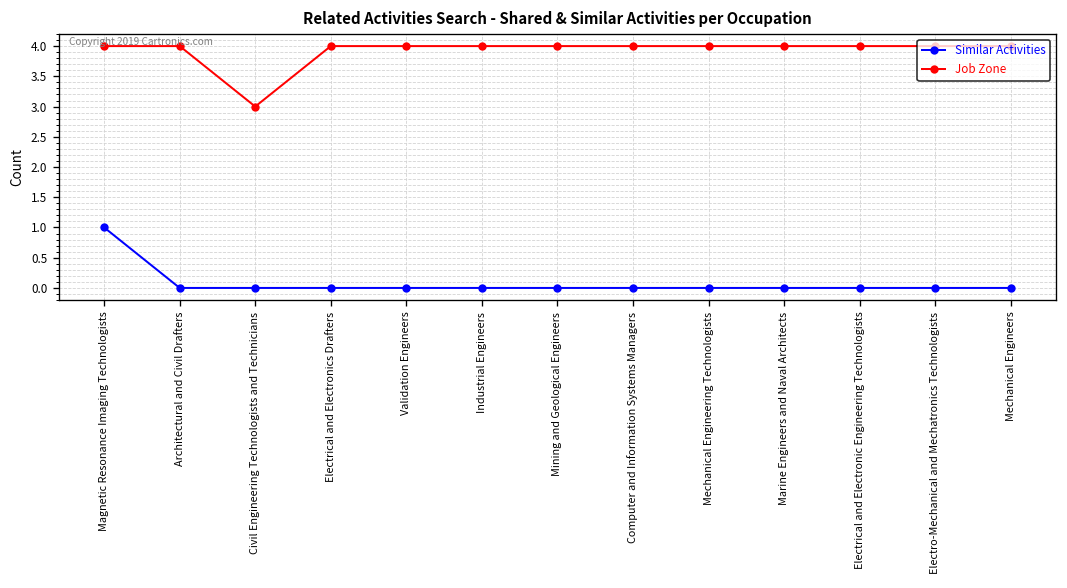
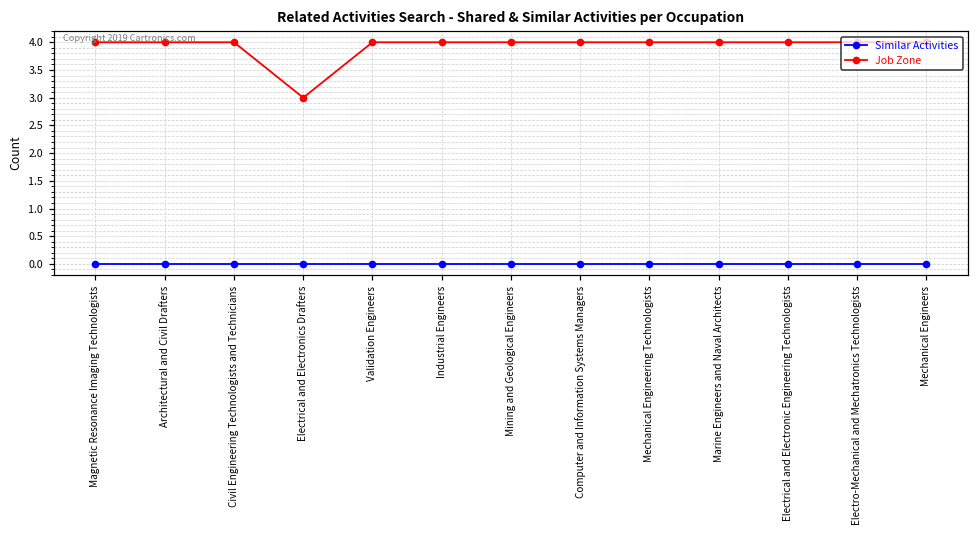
Similar Activities, Magnetic Resonance Imaging Technologists: 1 -> 0
Job Zone, Civil Engineering Technologists and Technicians: 3 -> 4
Job Zone, Electrical and Electronics Drafters: 4 -> 3
